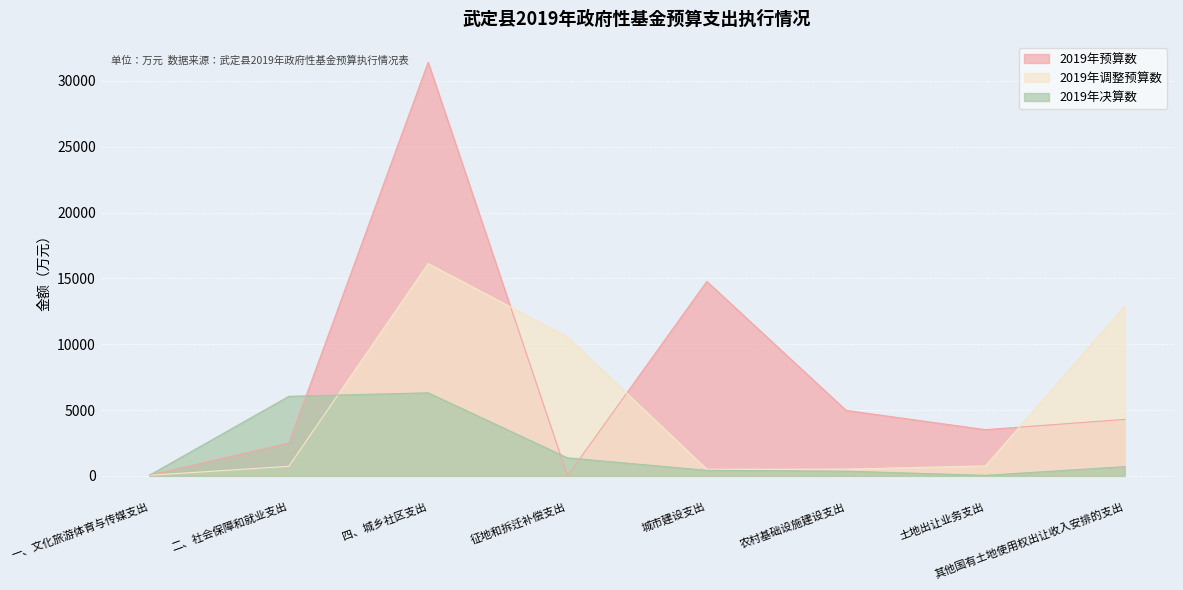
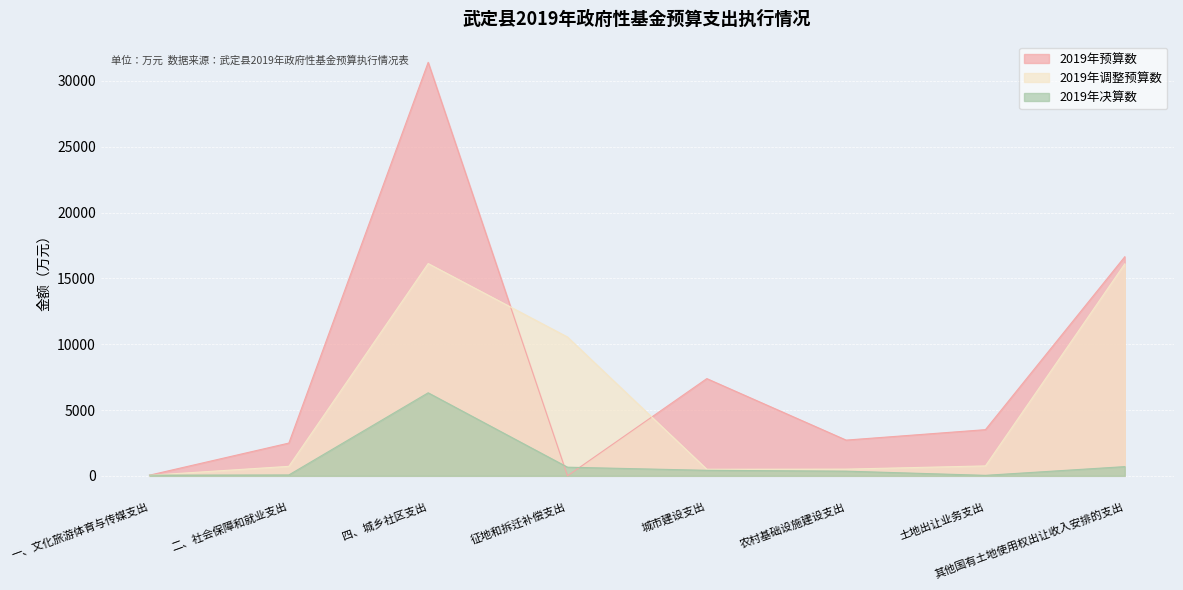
2019年决算数, 二、社会保障和就业支出: 6000 -> 100
2019年决算数, 征地和拆迁补偿支出: 1400 -> 700
2019年预算数, 城市建设支出: 14800 -> 7400
2019年预算数, 农村基础设施建设支出: 5000 -> 2700
2019年预算数, 其他国有土地使用权出让收入安排的支出: 4300 -> 16600
2019年调整预算数, 其他国有土地使用权出让收入安排的支出: 12900 -> 16100
